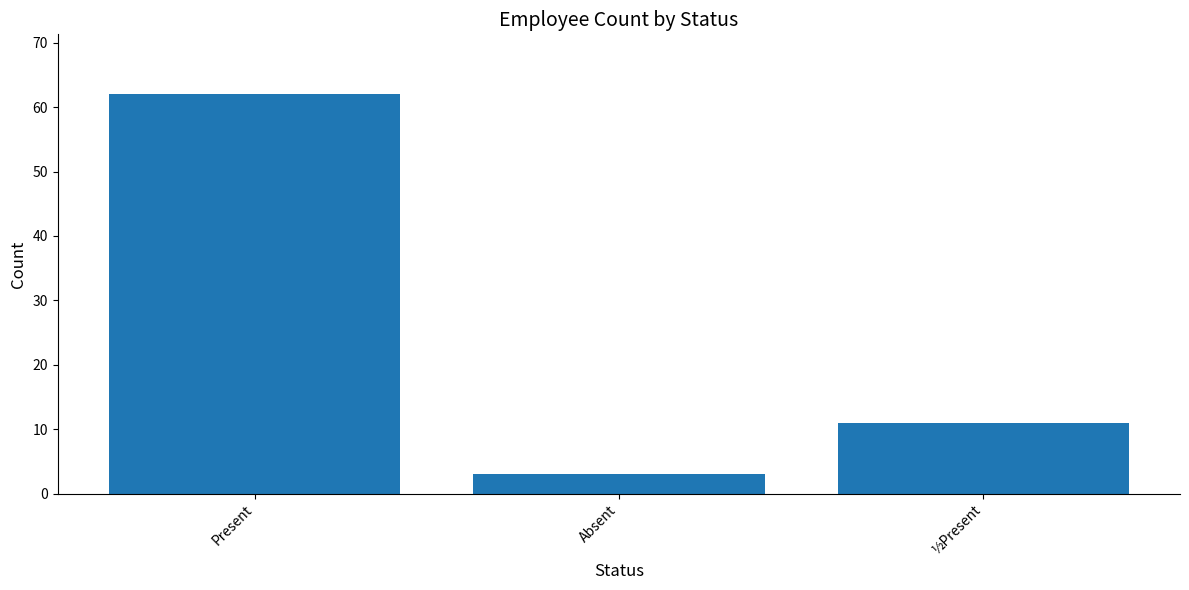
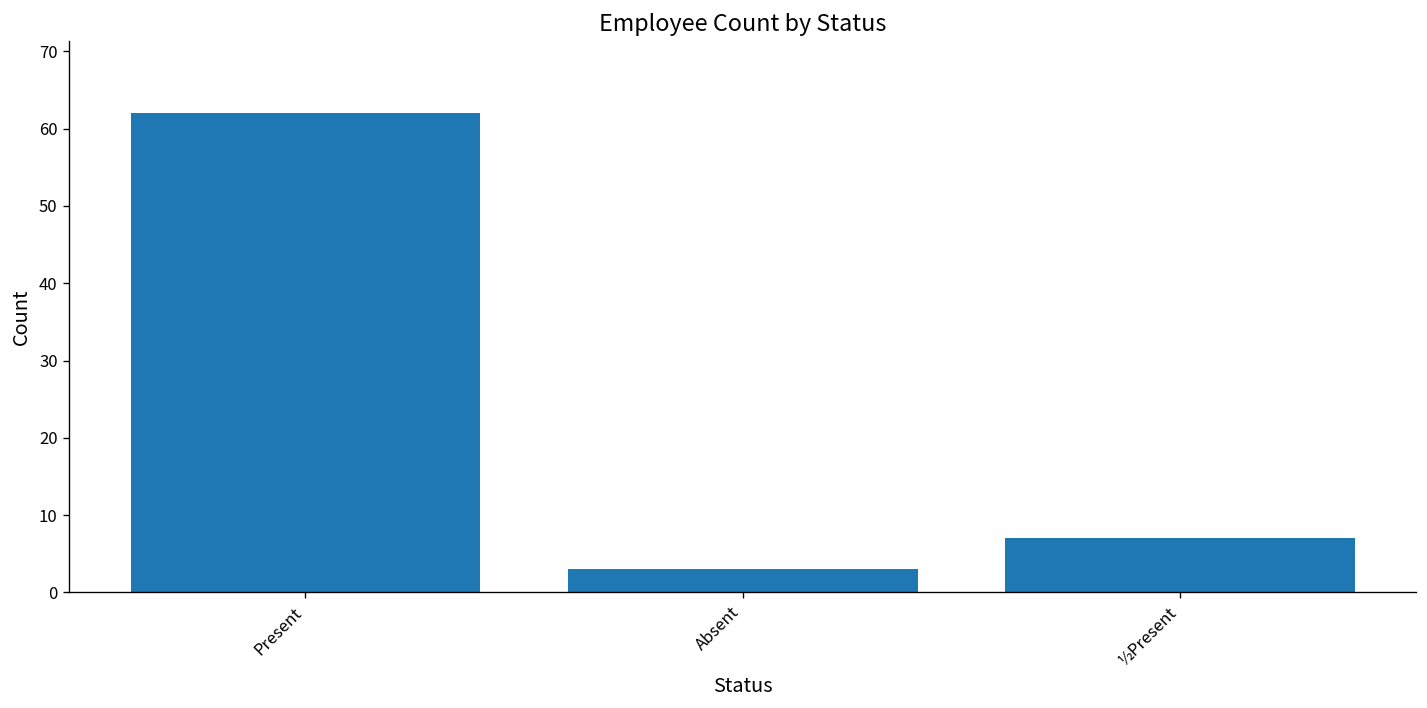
½Present: 11 -> 7
